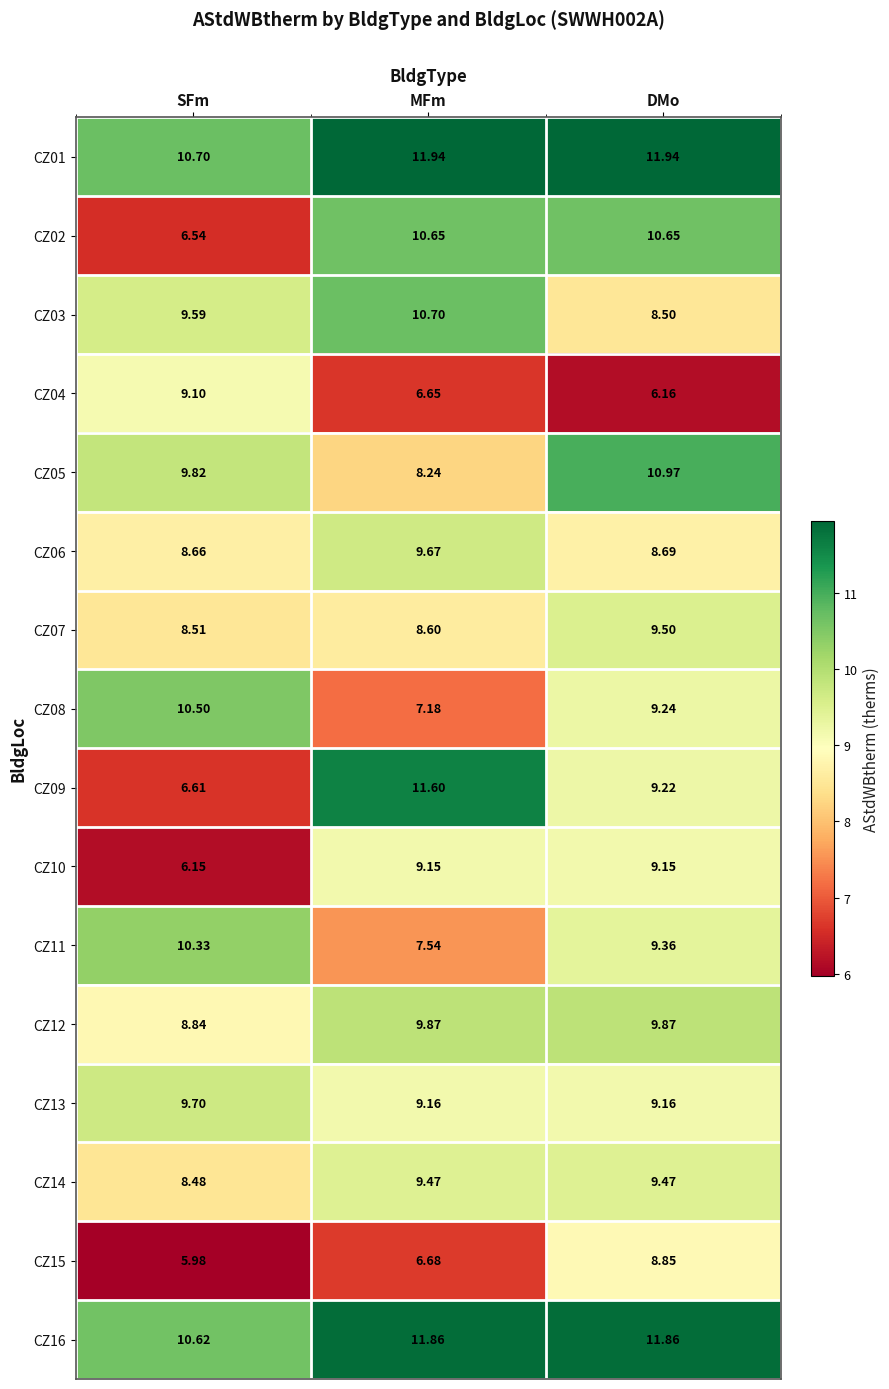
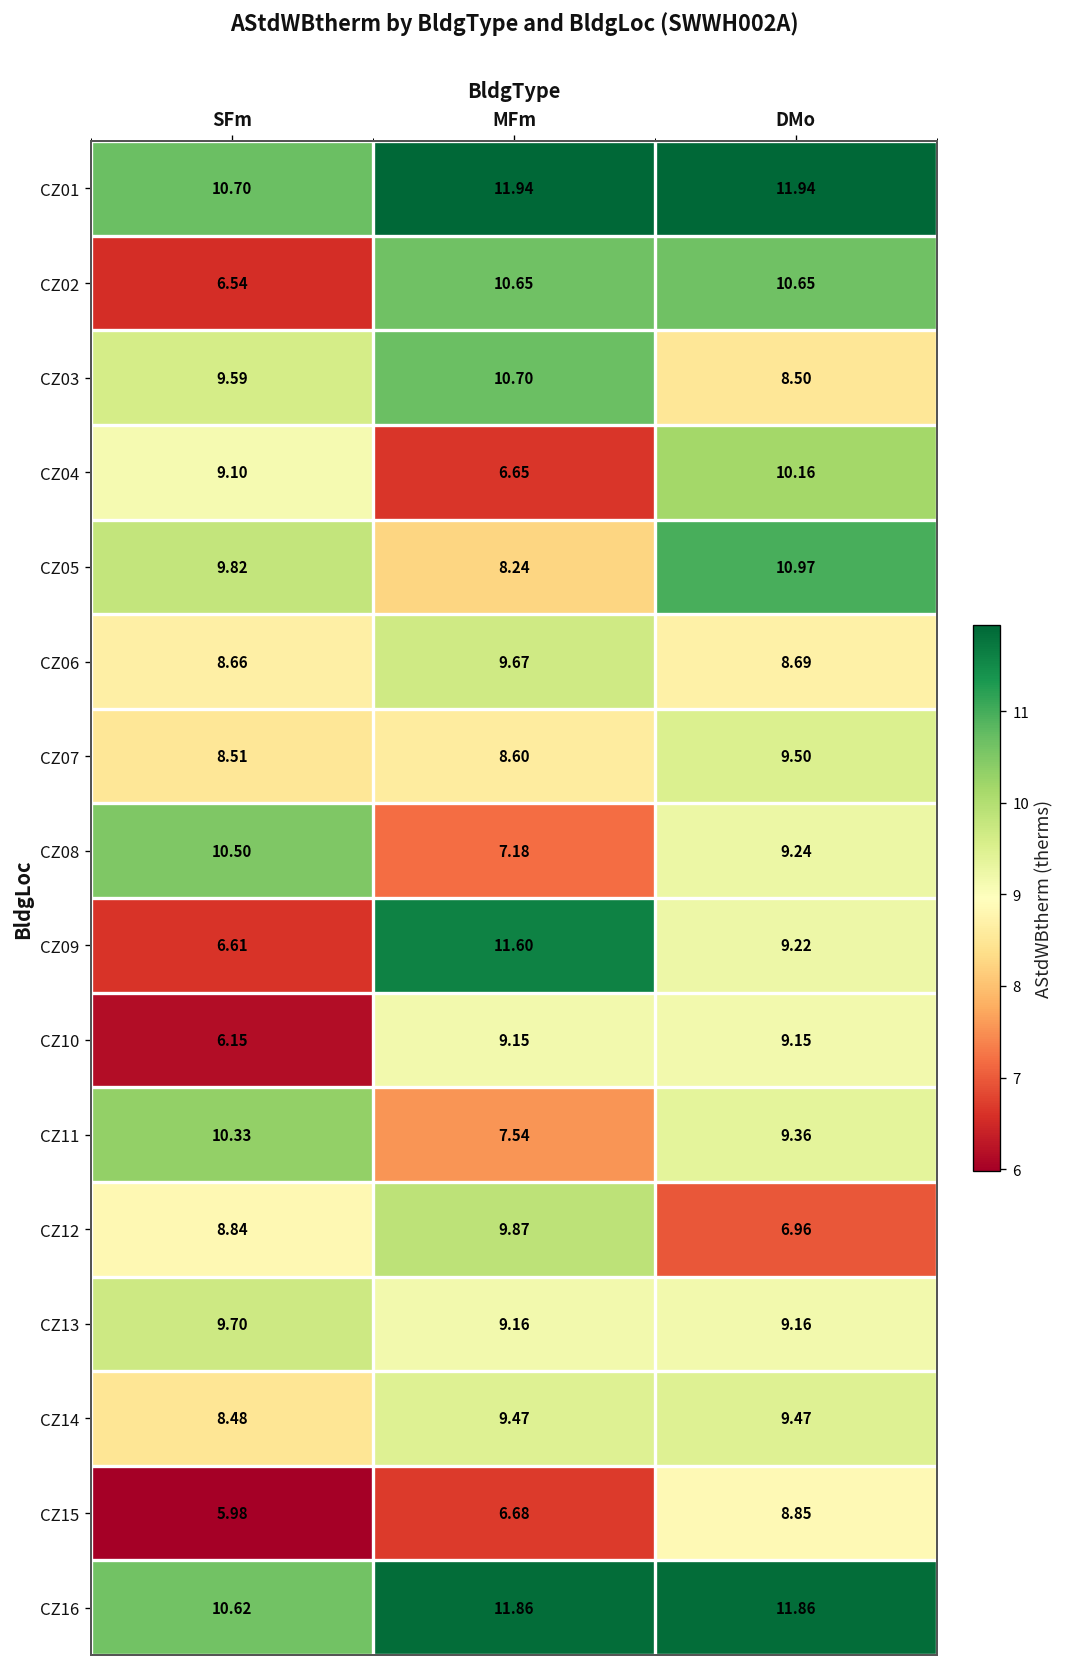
CZ04, DMo: 6.16 -> 10.16
CZ12, DMo: 9.87 -> 6.96
